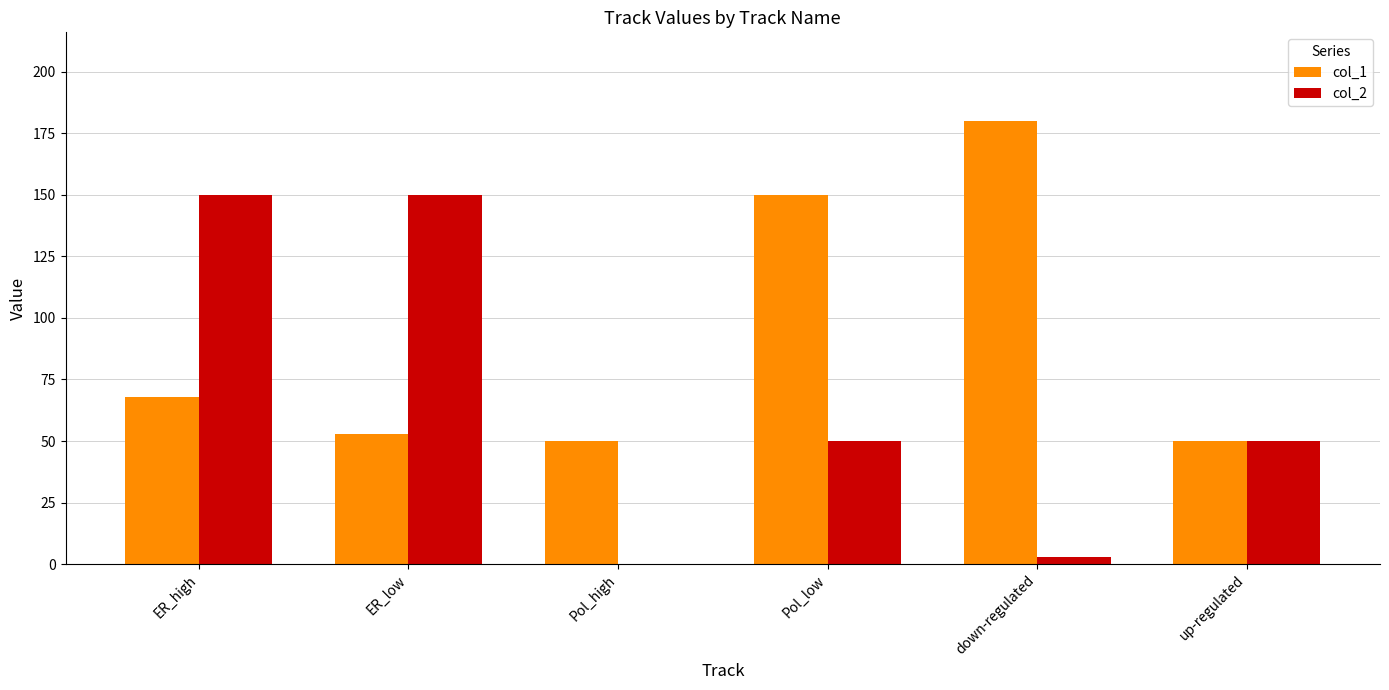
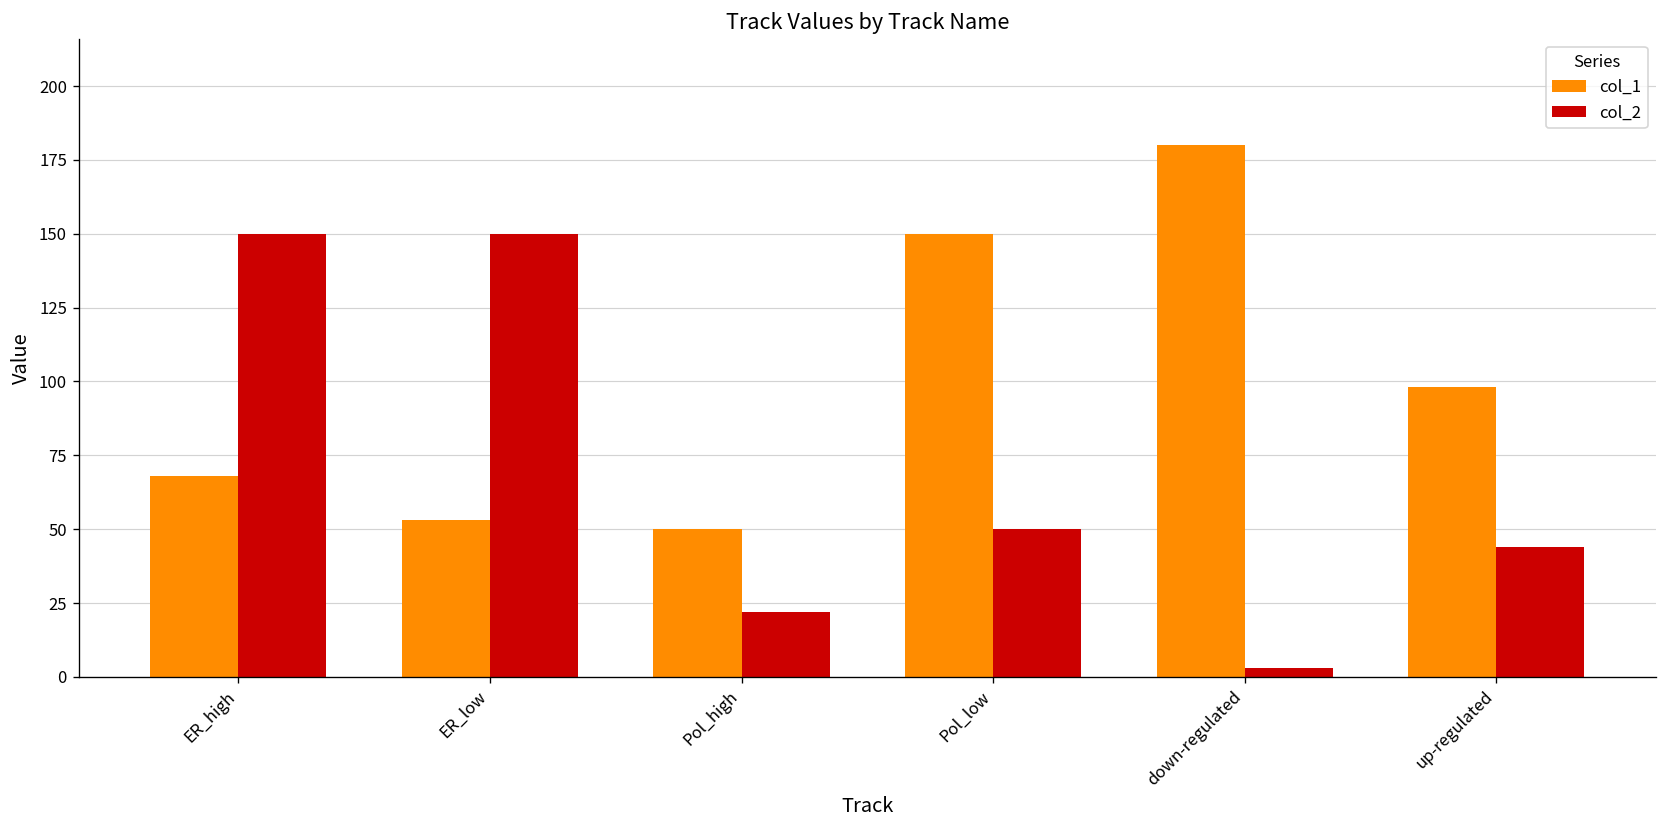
col_2, Pol_high: 0 -> 22
col_1, up-regulated: 50 -> 98
col_2, up-regulated: 50 -> 44
